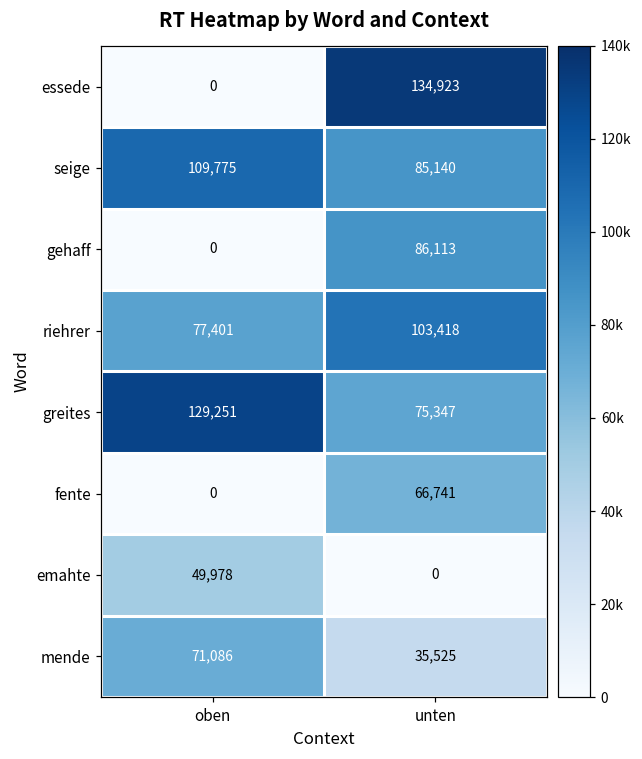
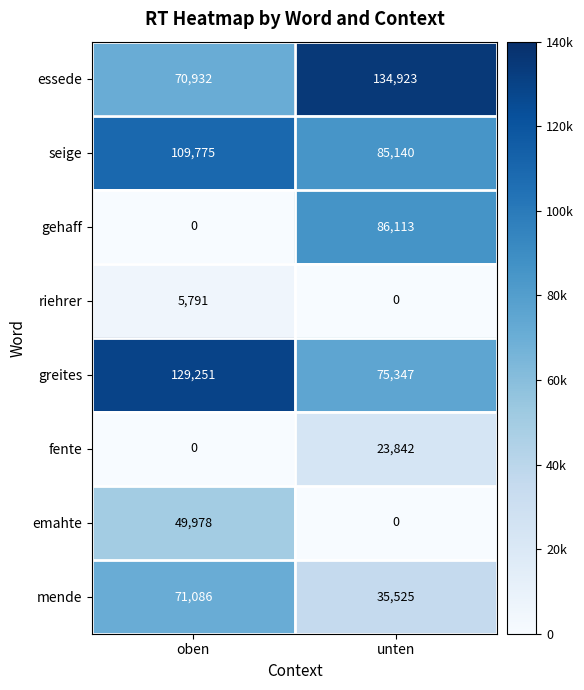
essede, oben: 0 -> 70,932
riehrer, oben: 77,401 -> 5,791
riehrer, unten: 103,418 -> 0
fente, unten: 66,741 -> 23,842
